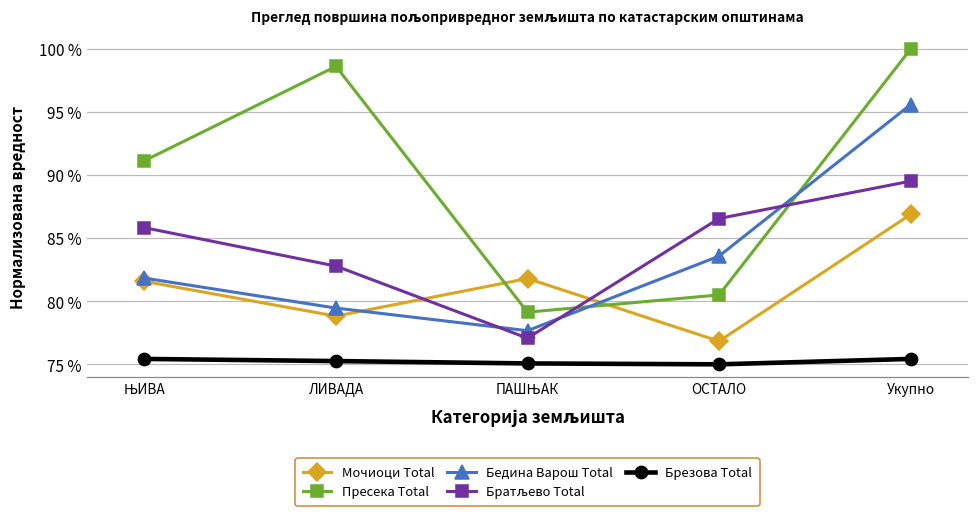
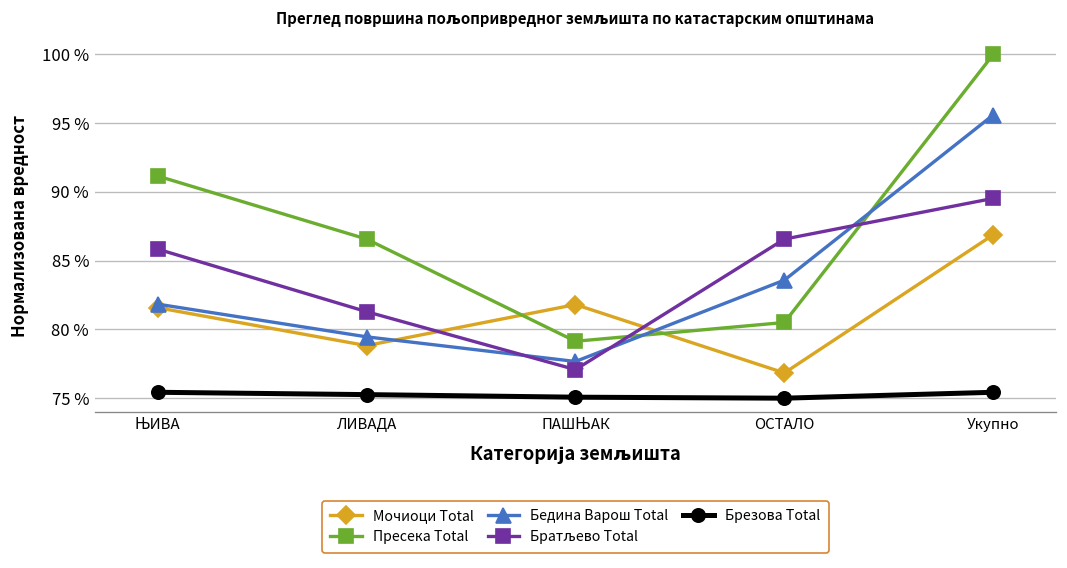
Пресека Total, ЛИВАДА: 98.6 % -> 86.6 %
Братљево Total, ЛИВАДА: 82.8 % -> 81.3 %
